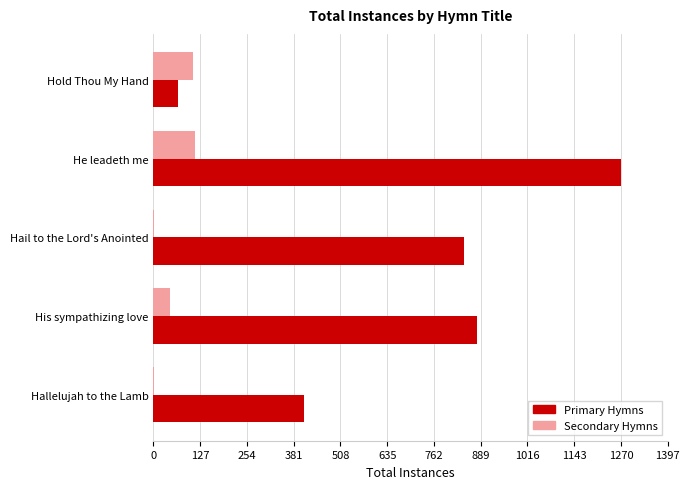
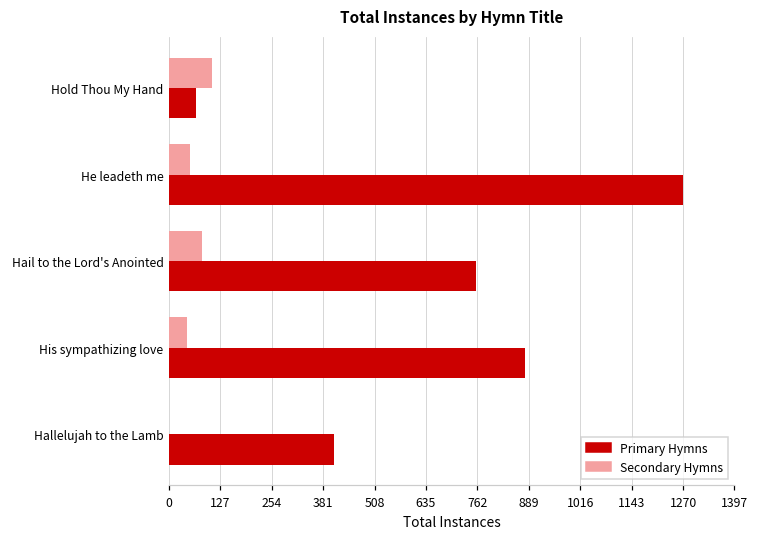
Secondary Hymns, He leadeth me: 110 -> 50
Secondary Hymns, Hail to the Lord's Anointed: 0 -> 80
Primary Hymns, Hail to the Lord's Anointed: 840 -> 760
